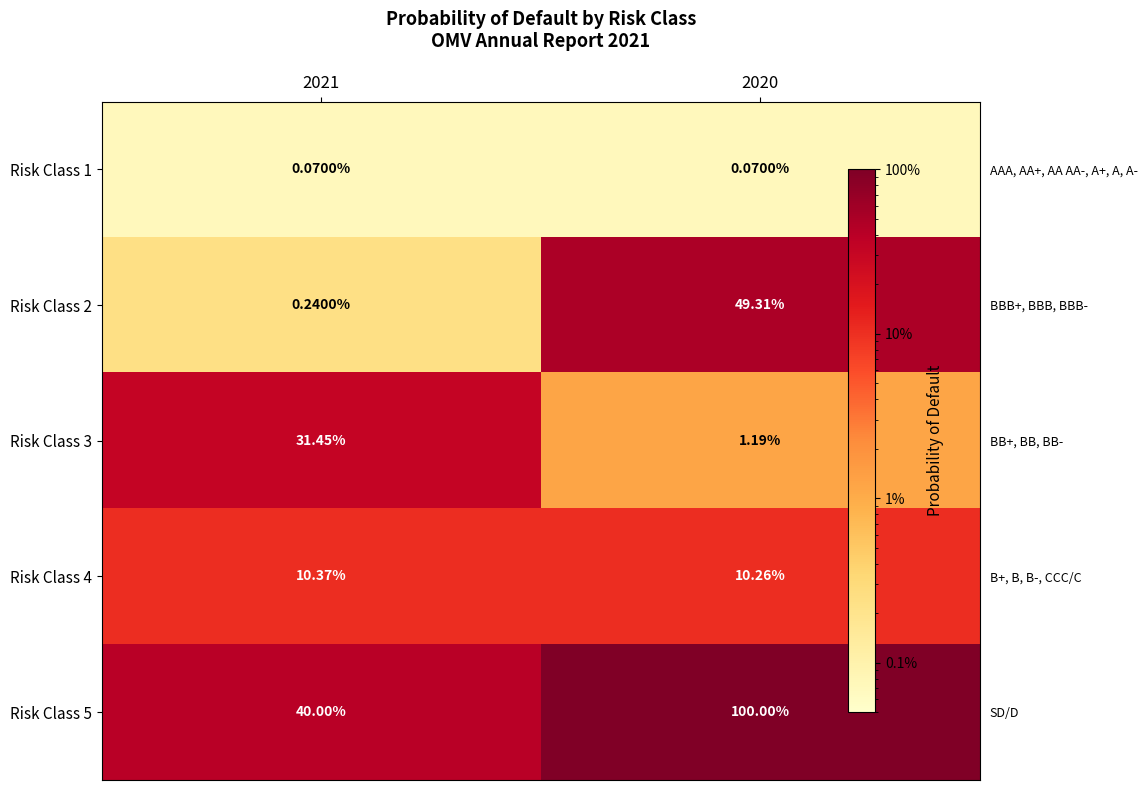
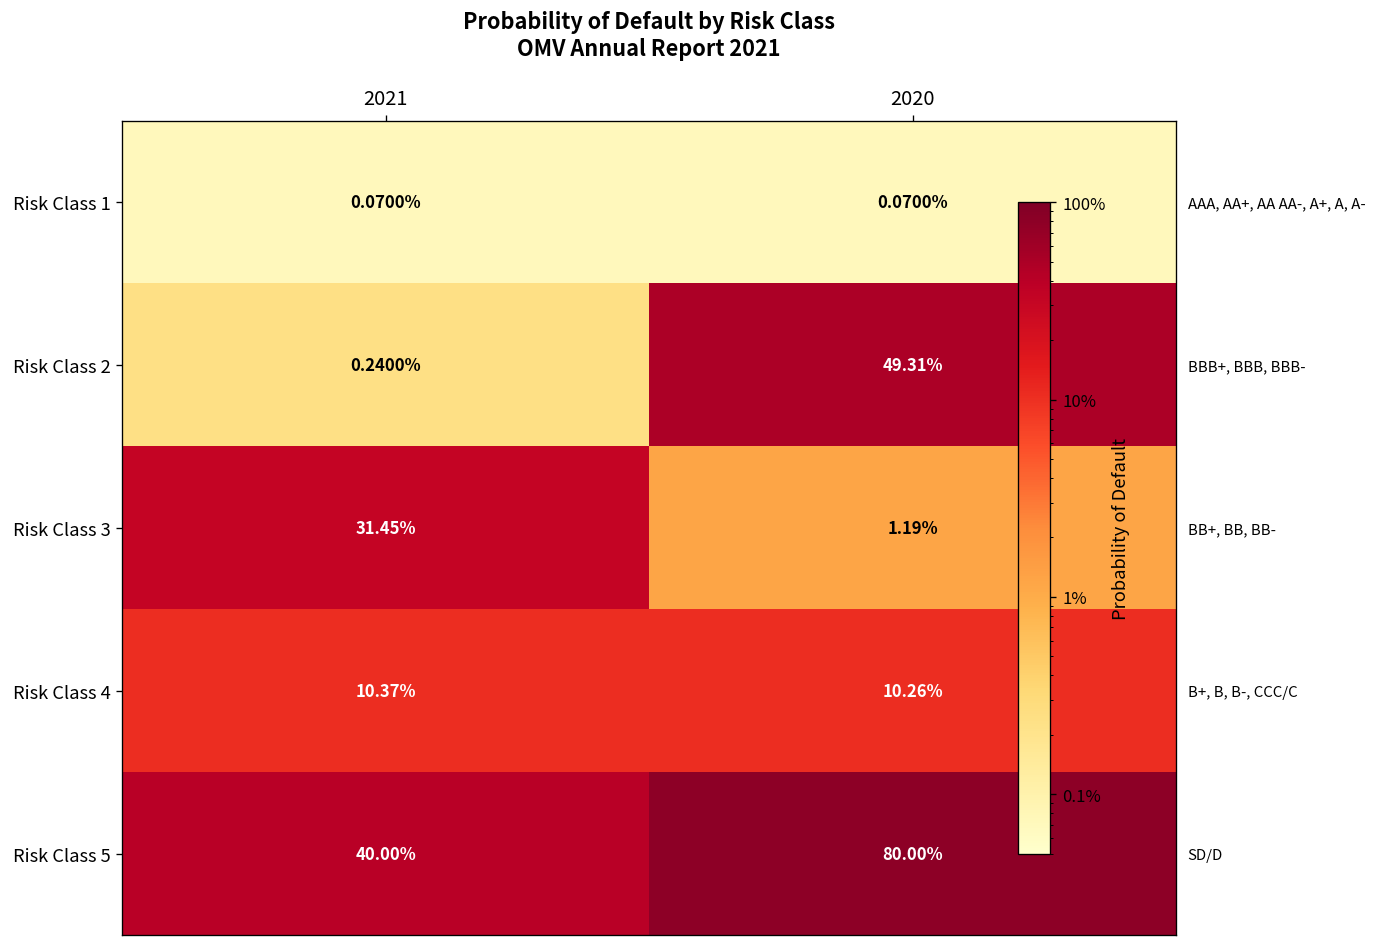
Risk Class 5, 2020: 100.00% -> 80.00%
